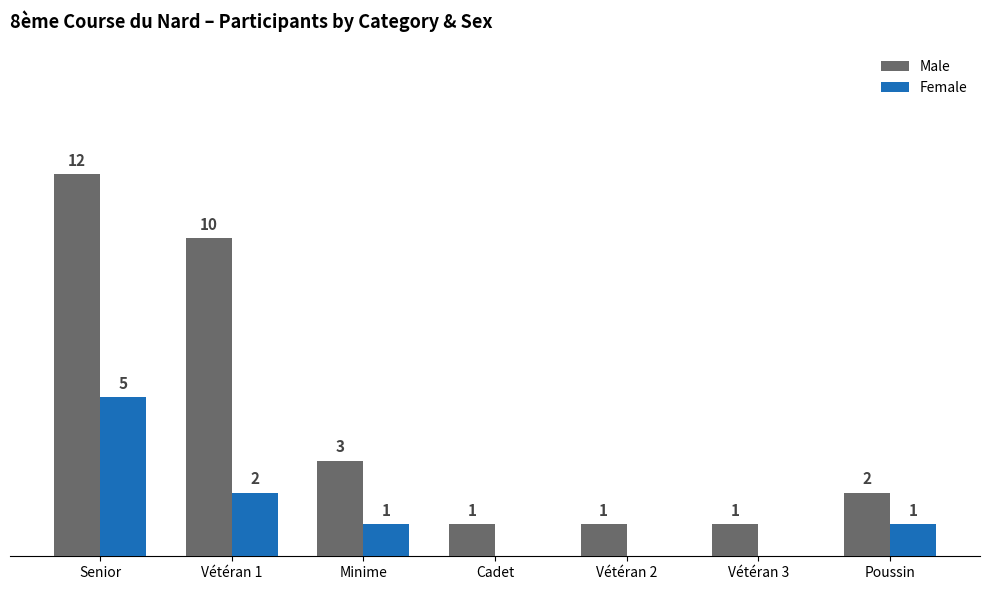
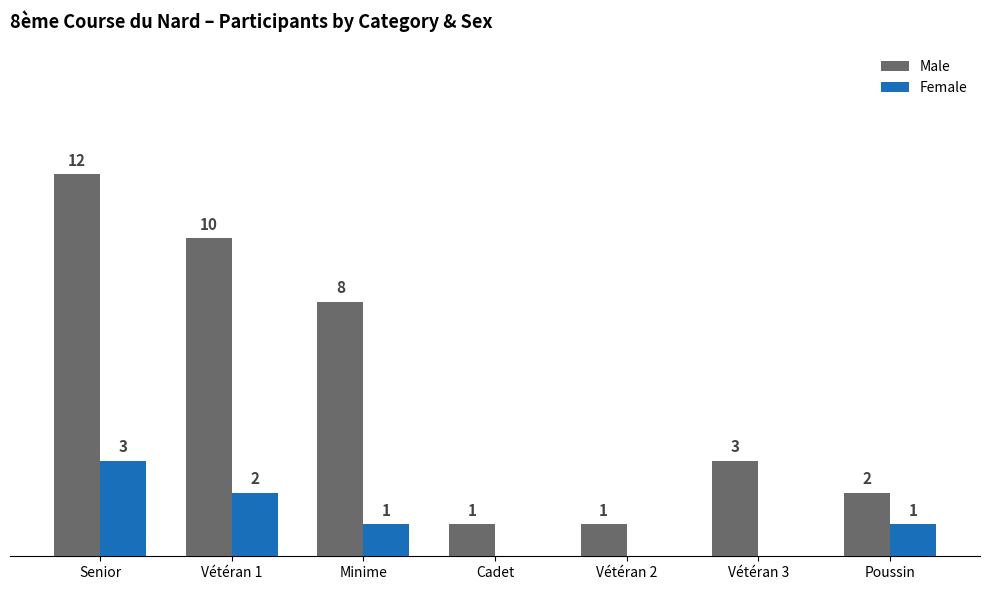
Female, Senior: 5 -> 3
Male, Minime: 3 -> 8
Male, Vétéran 3: 1 -> 3
